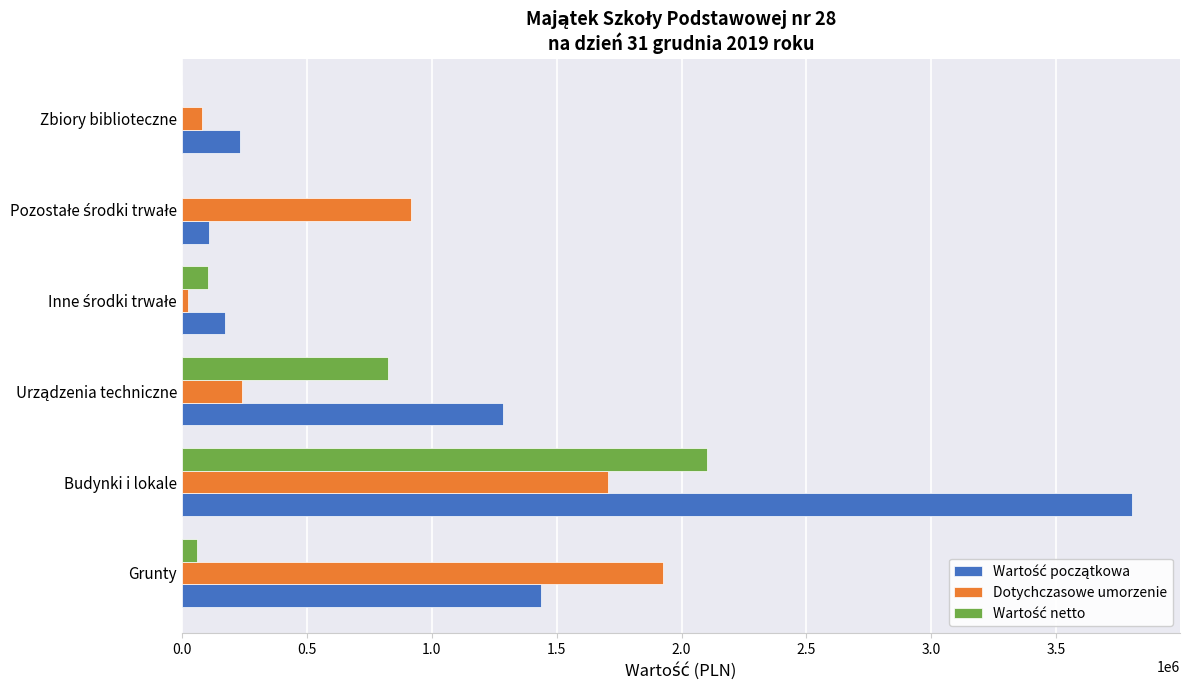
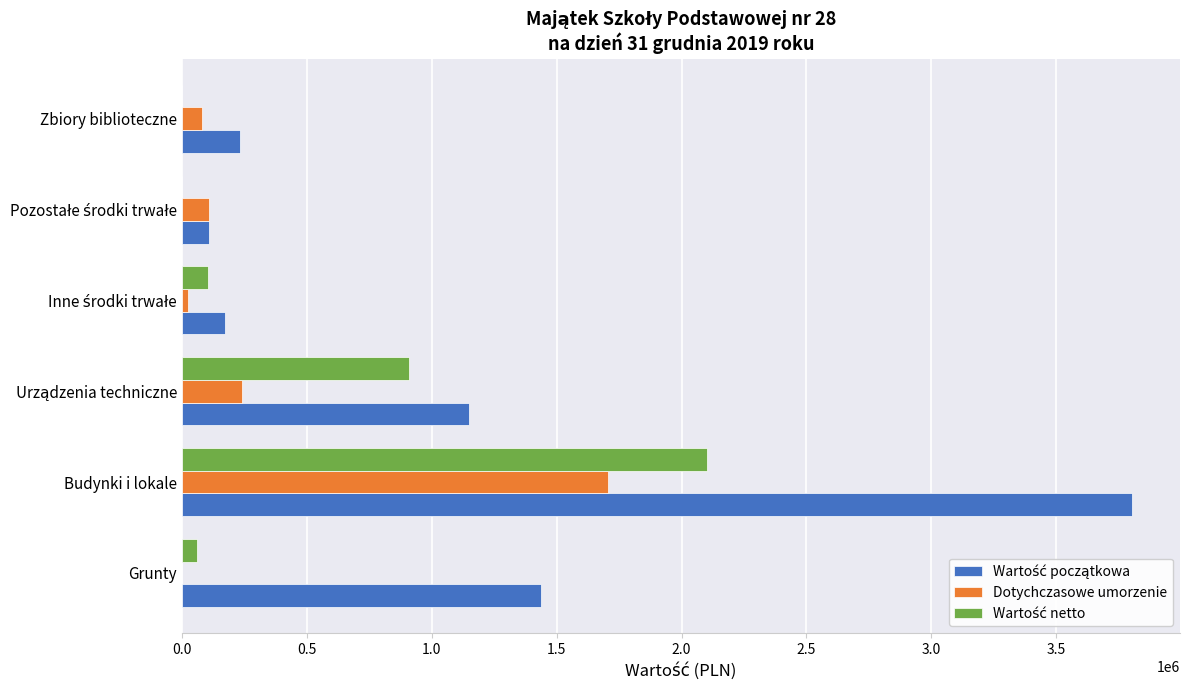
Dotychczasowe umorzenie, Pozostałe środki trwałe: 920000 -> 110000
Wartość netto, Urządzenia techniczne: 820000 -> 910000
Wartość początkowa, Urządzenia techniczne: 1290000 -> 1150000
Dotychczasowe umorzenie, Grunty: 1920000 -> 0
